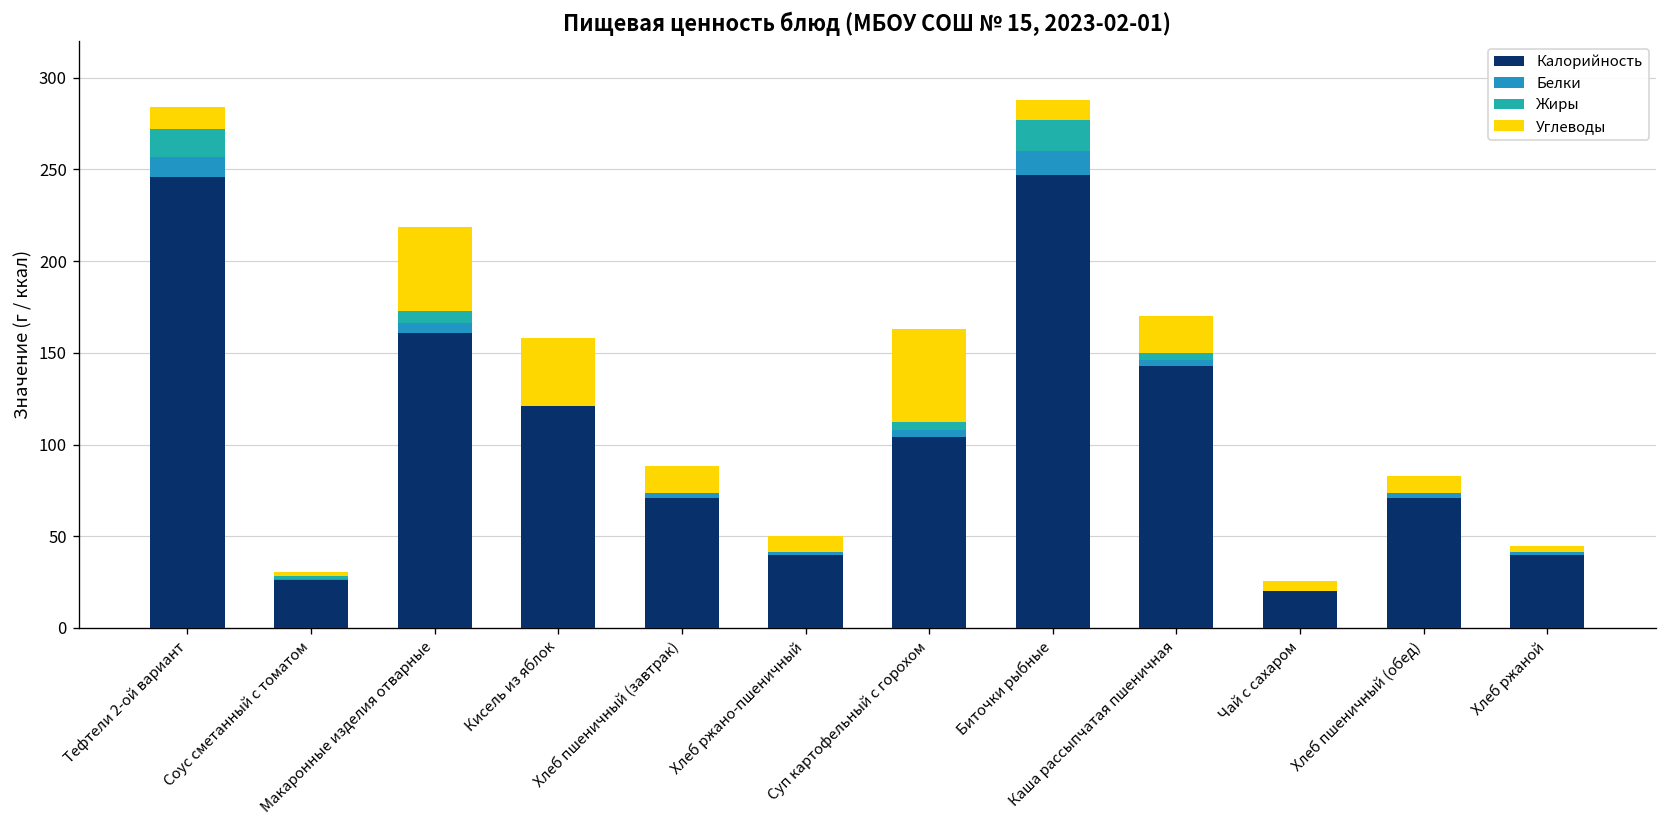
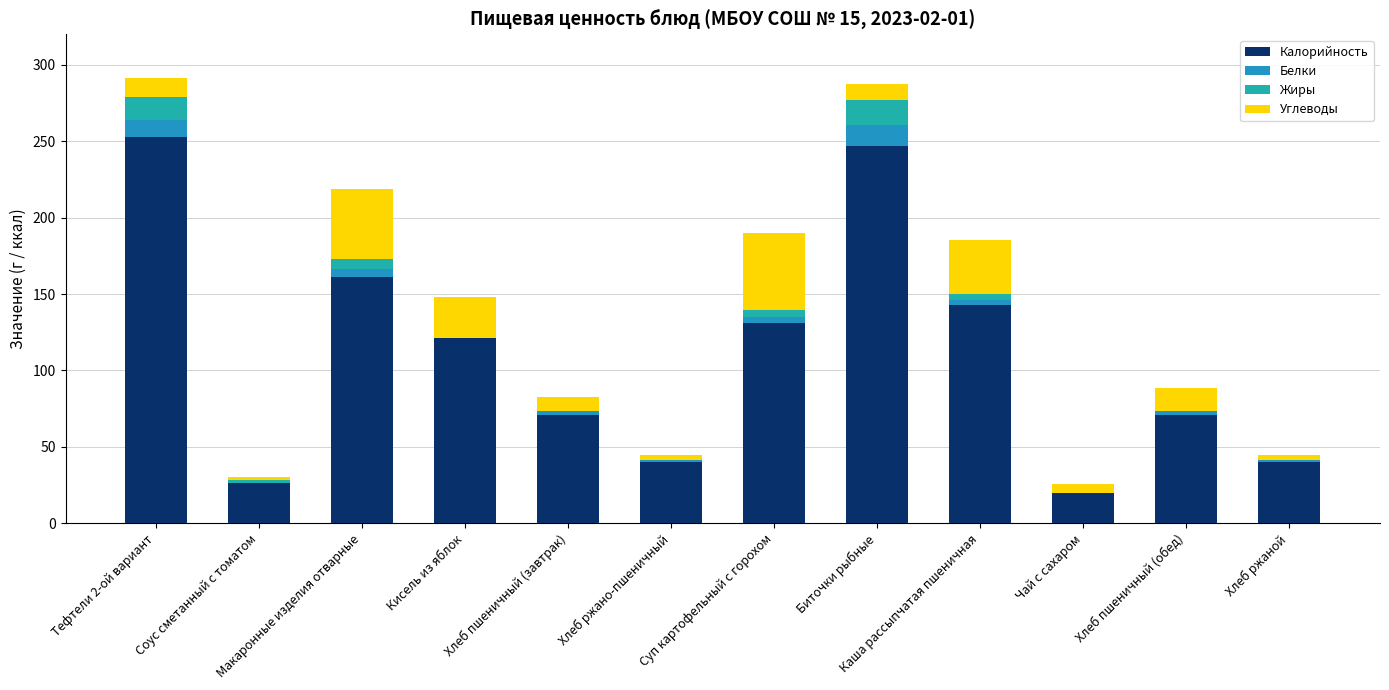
Калорийность, Тефтели 2-ой вариант: 246 -> 253
Углеводы, Кисель из яблок: 37 -> 27
Углеводы, Хлеб пшеничный (завтрак): 15 -> 9
Углеводы, Хлеб ржано-пшеничный: 9 -> 3
Калорийность, Суп картофельный с горохом: 104 -> 131
Углеводы, Каша рассыпчатая пшеничная: 20 -> 35
Углеводы, Хлеб пшеничный (обед): 9 -> 15
